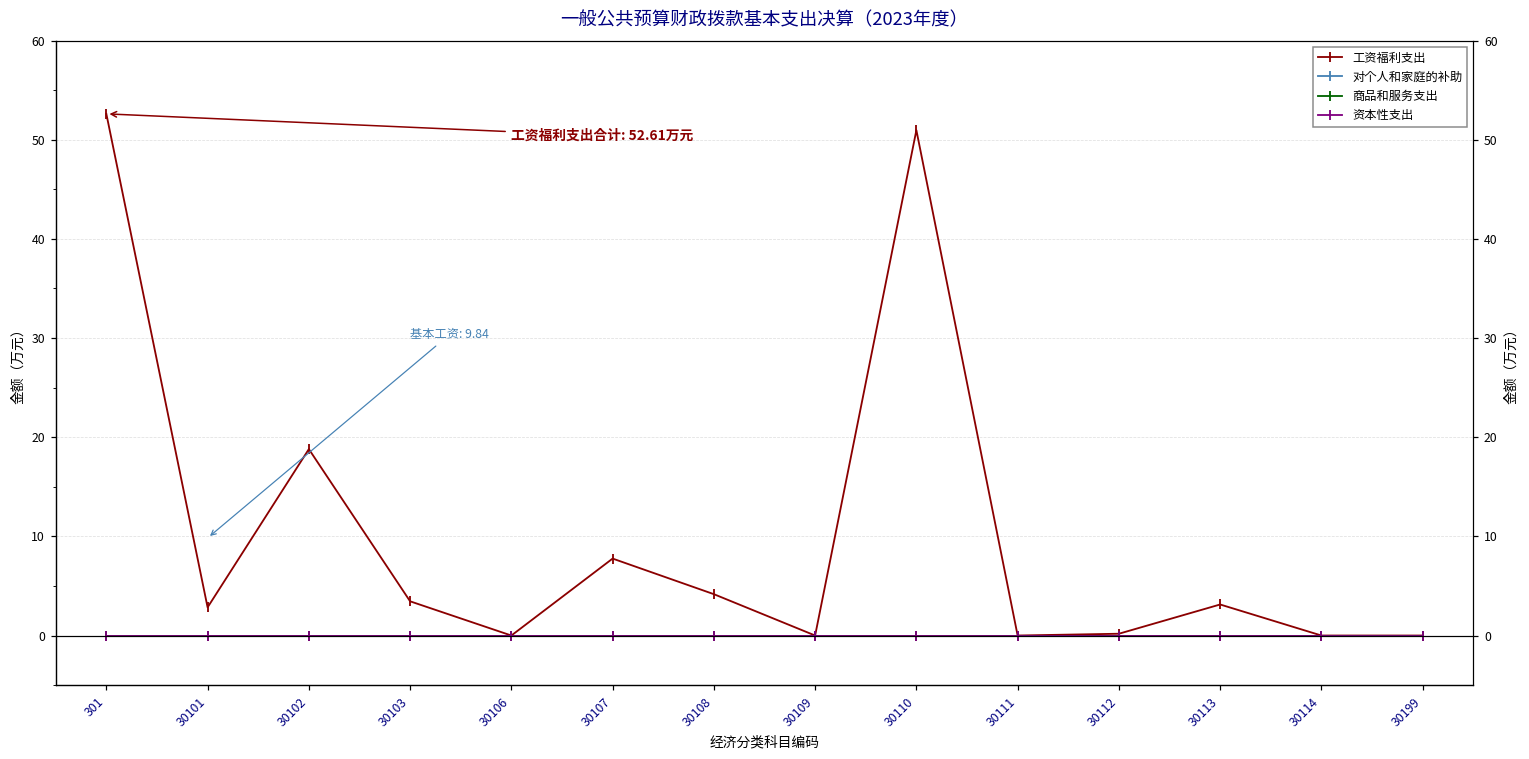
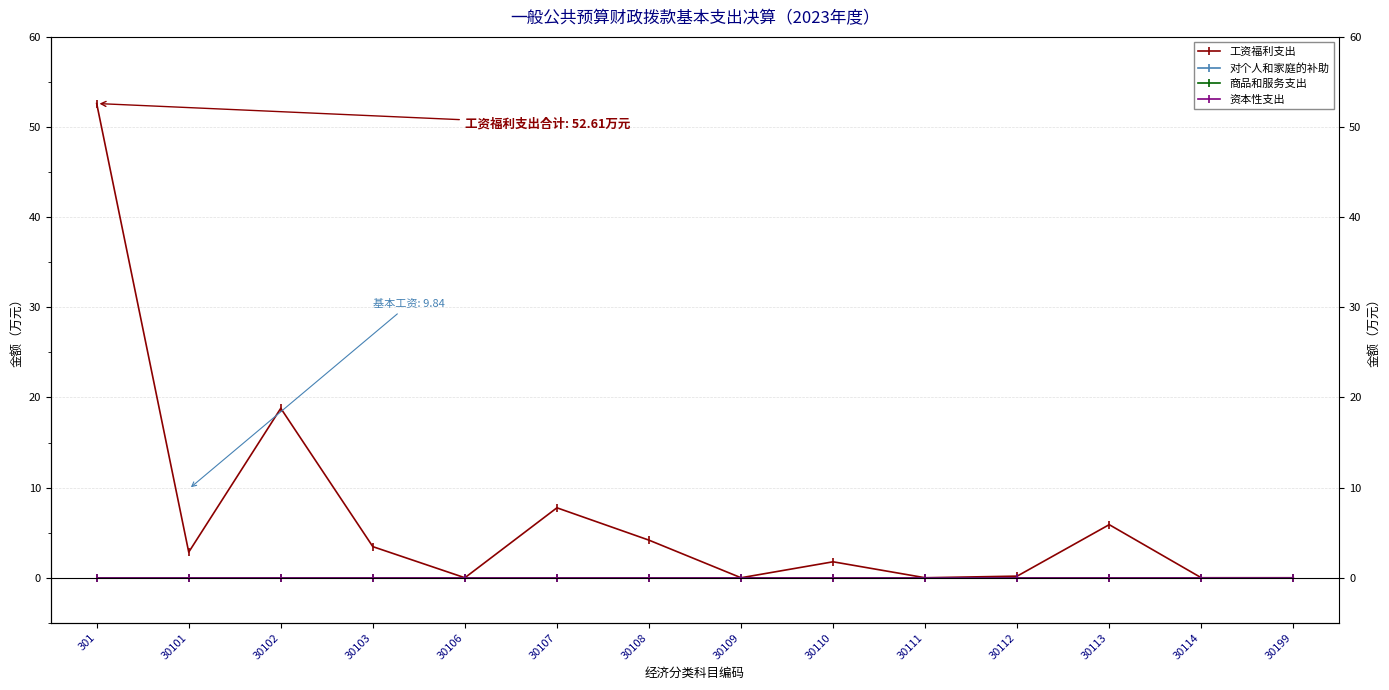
工资福利支出, 30110: 51 -> 2
工资福利支出, 30113: 3 -> 6
